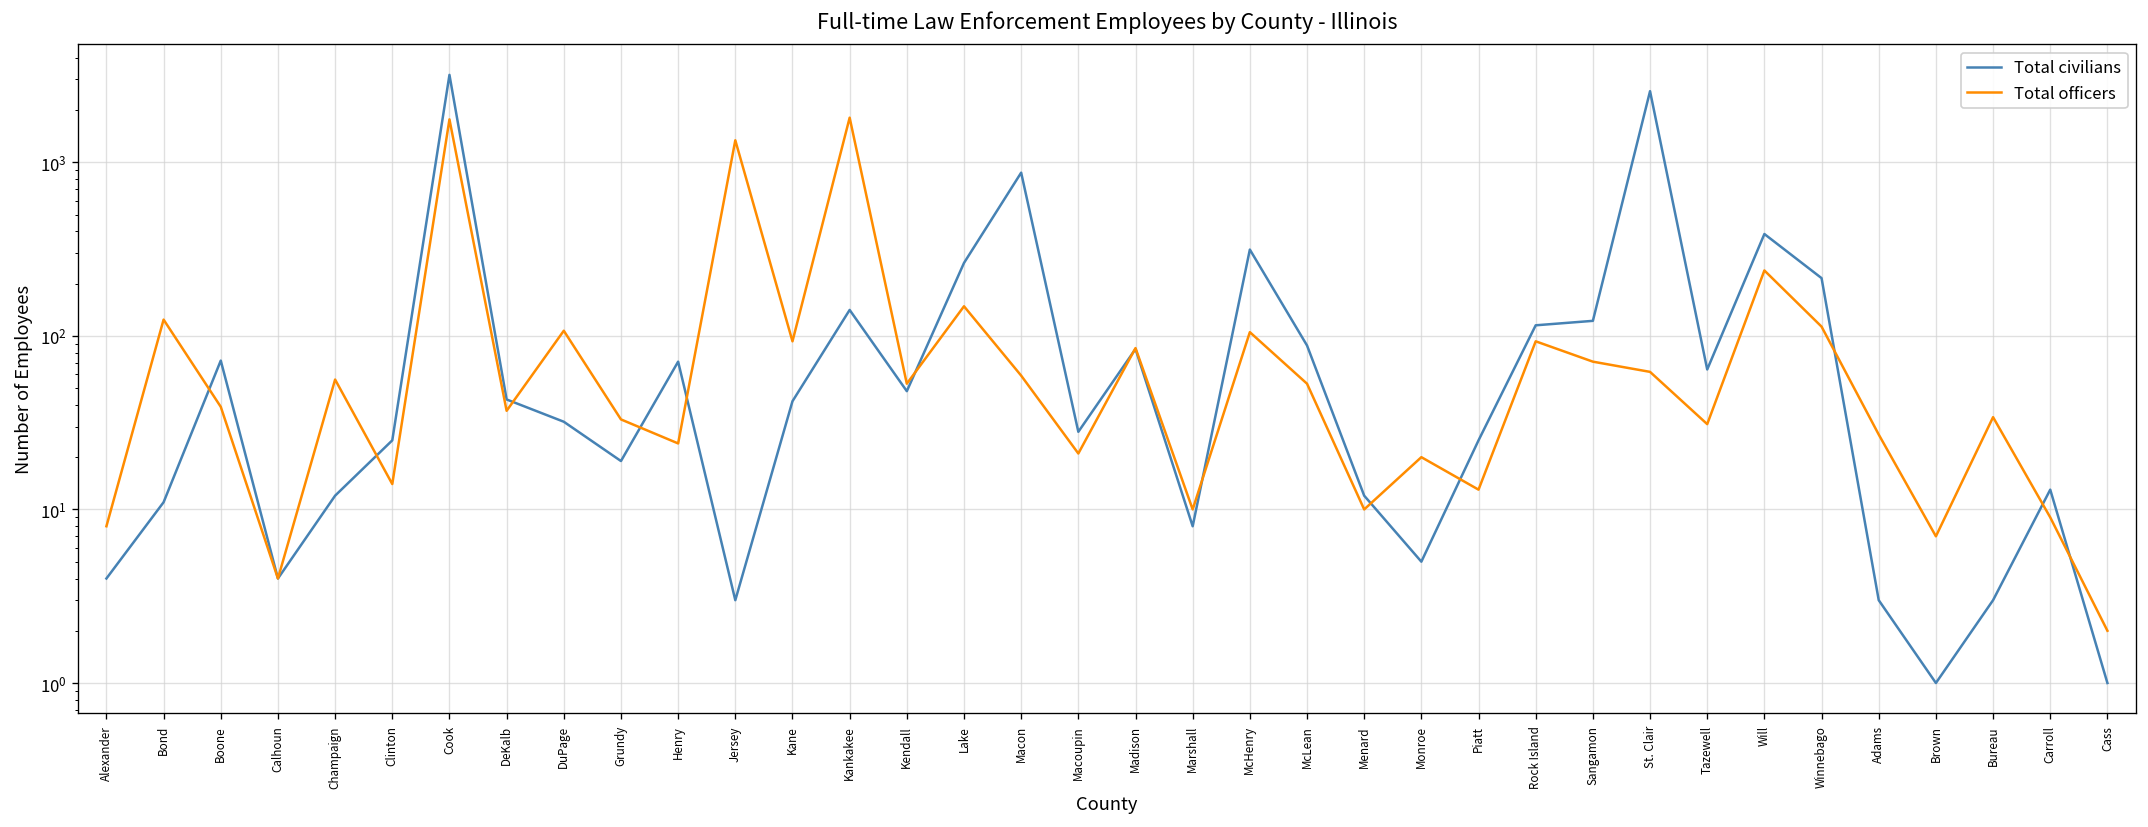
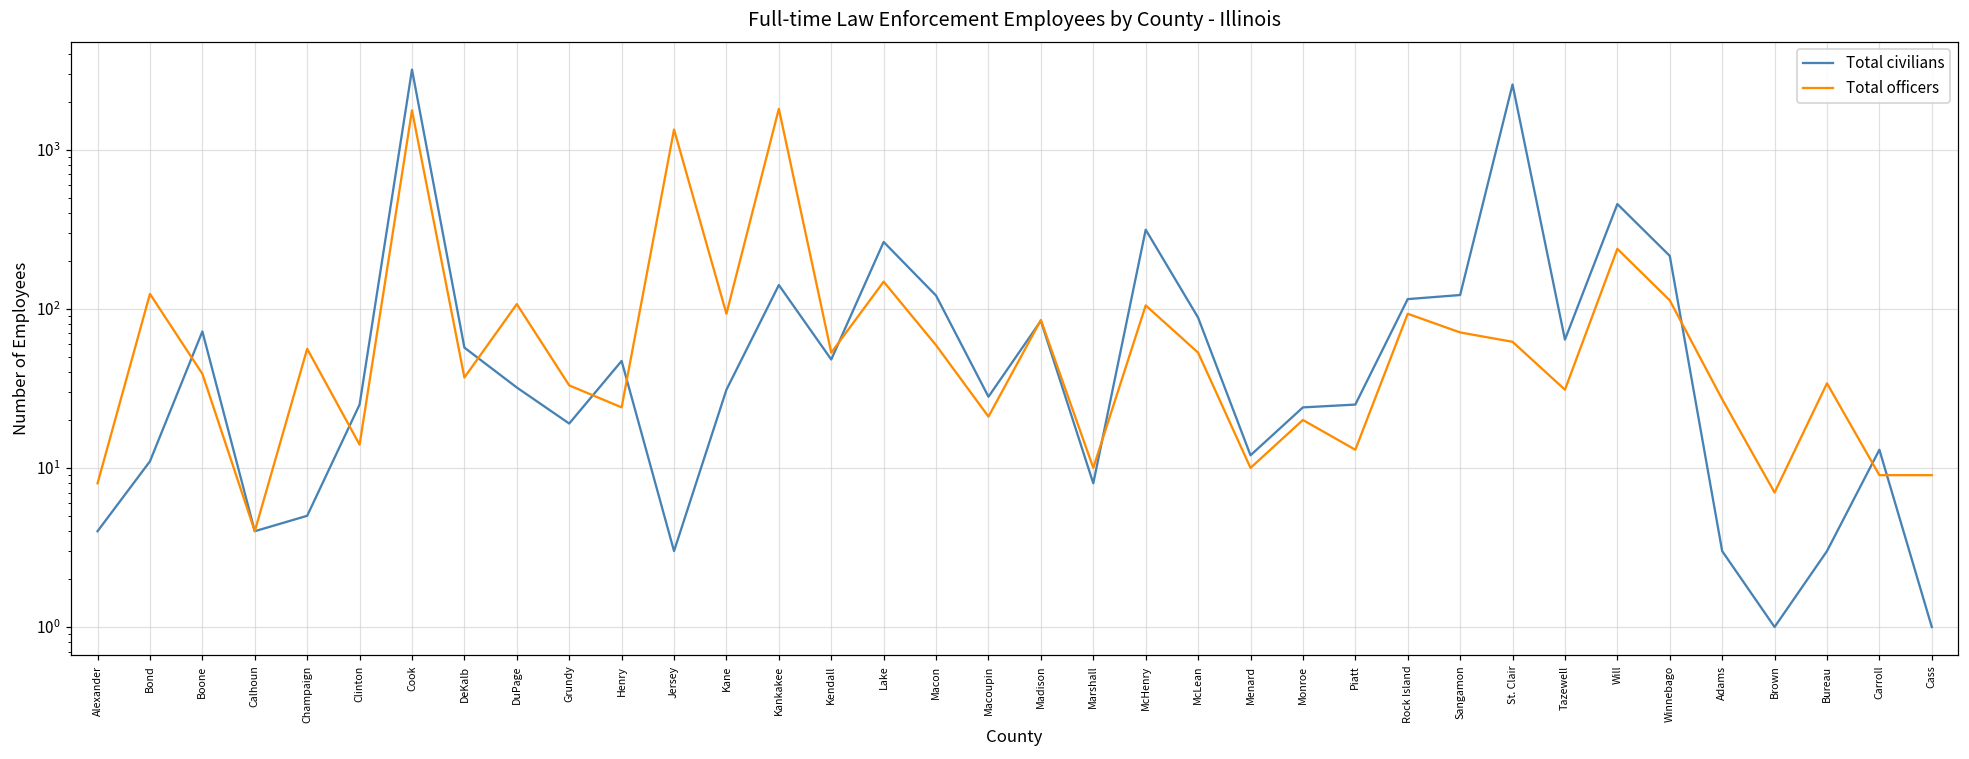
Total civilians, Champaign: 12 -> 5
Total civilians, DeKalb: 43 -> 57
Total civilians, Henry: 70 -> 47
Total civilians, Kane: 42 -> 31
Total civilians, Macon: 900 -> 120
Total civilians, Monroe: 5 -> 24
Total civilians, Will: 390 -> 460
Total officers, Cass: 2 -> 9
